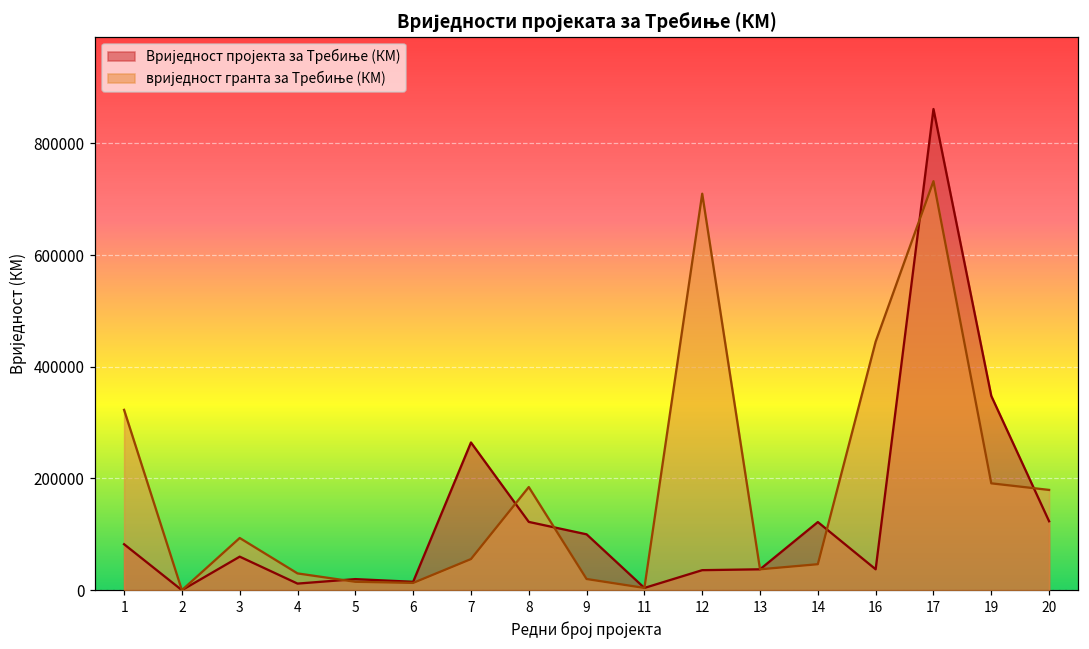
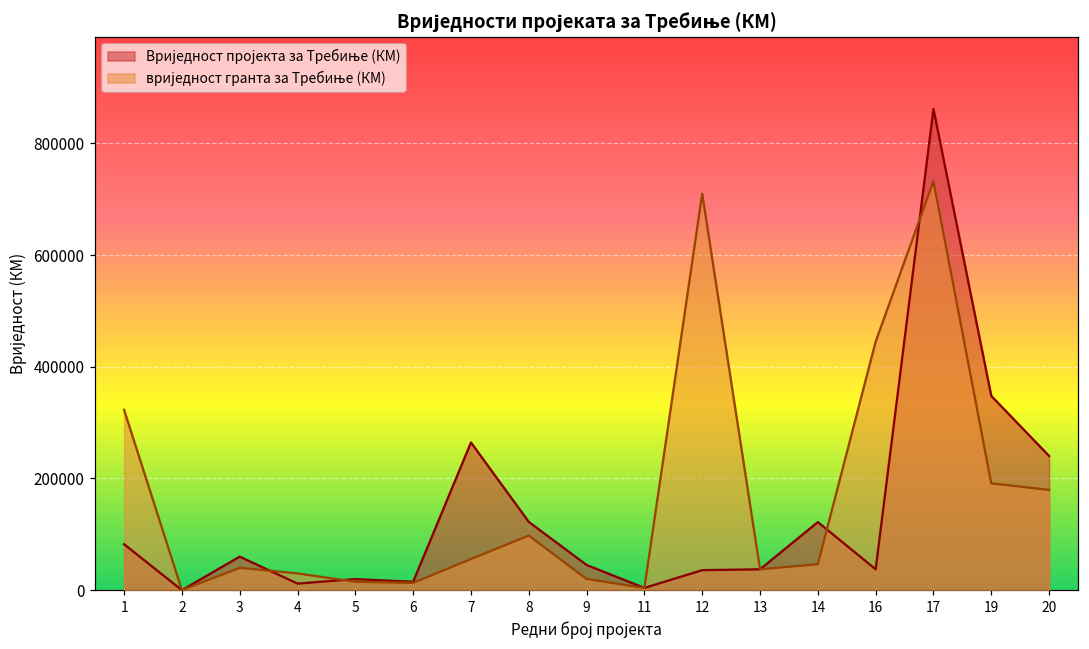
вриједност гранта за Требиње (КМ), 3: 90000 -> 40000
вриједност гранта за Требиње (КМ), 8: 180000 -> 100000
Вриједност пројекта за Требиње (КМ), 9: 100000 -> 50000
Вриједност пројекта за Требиње (КМ), 20: 120000 -> 240000
